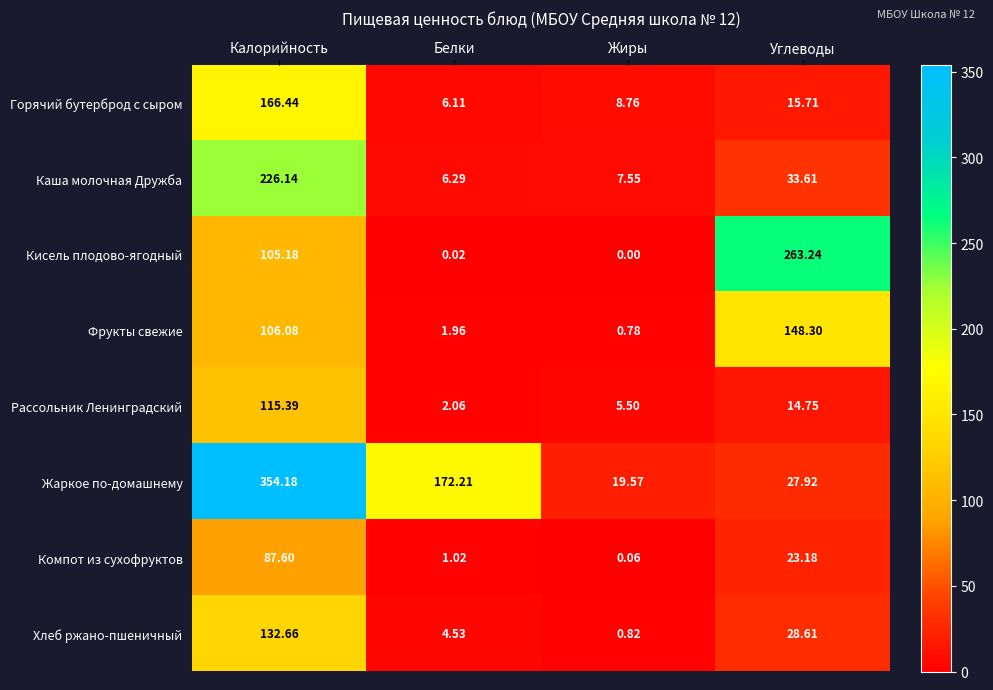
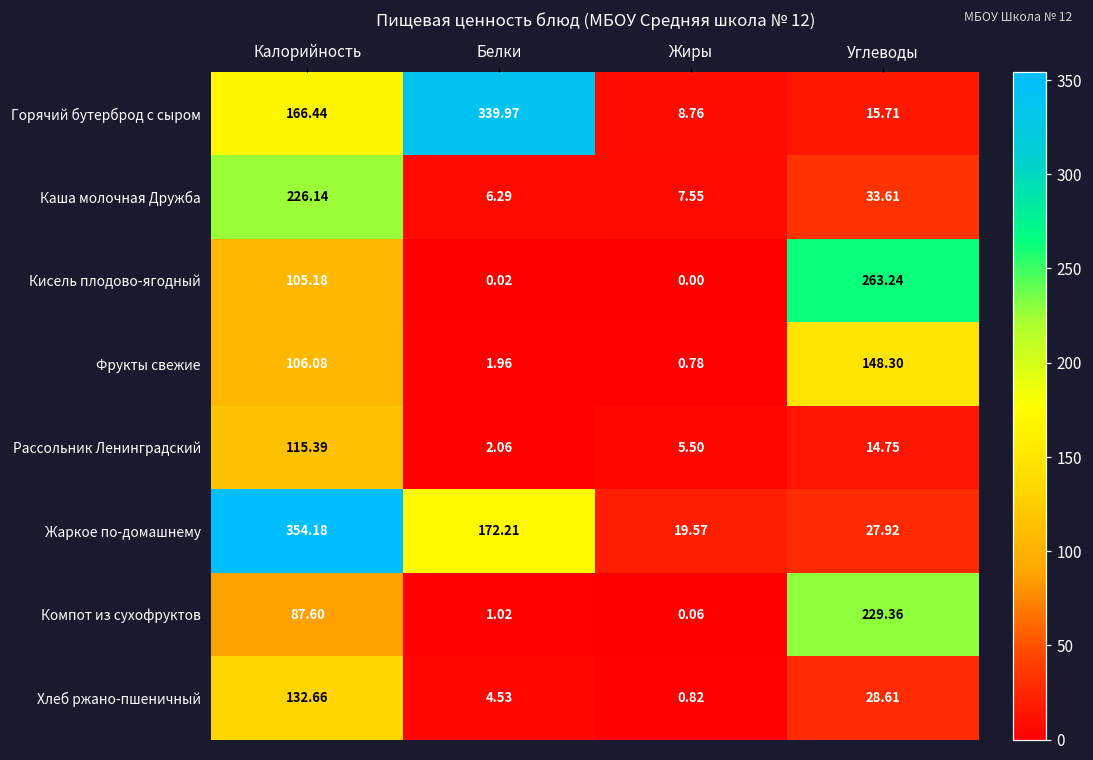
Горячий бутерброд с сыром, Белки: 6.11 -> 339.97
Компот из сухофруктов, Углеводы: 23.18 -> 229.36
